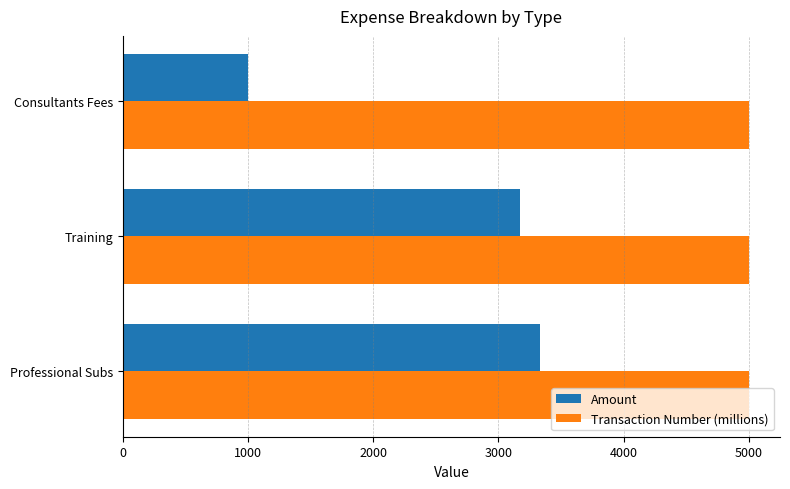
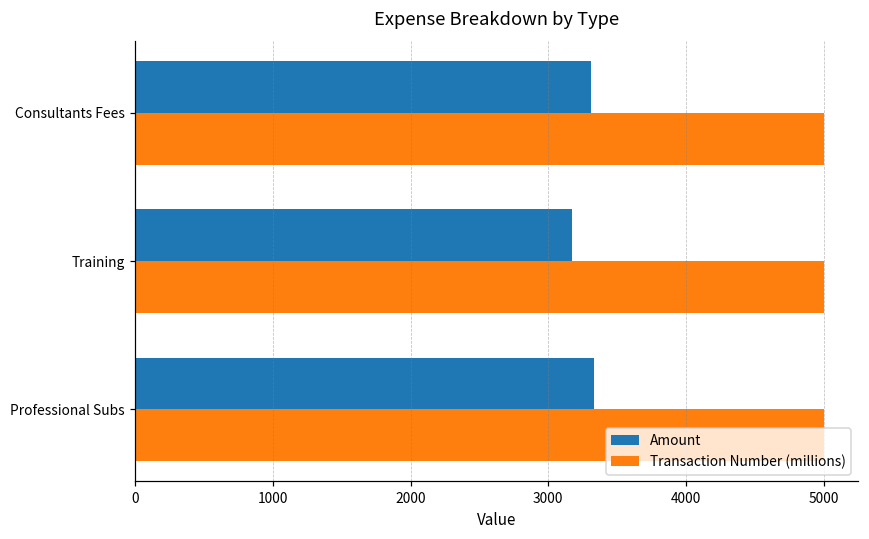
Amount, Consultants Fees: 1000 -> 3310
